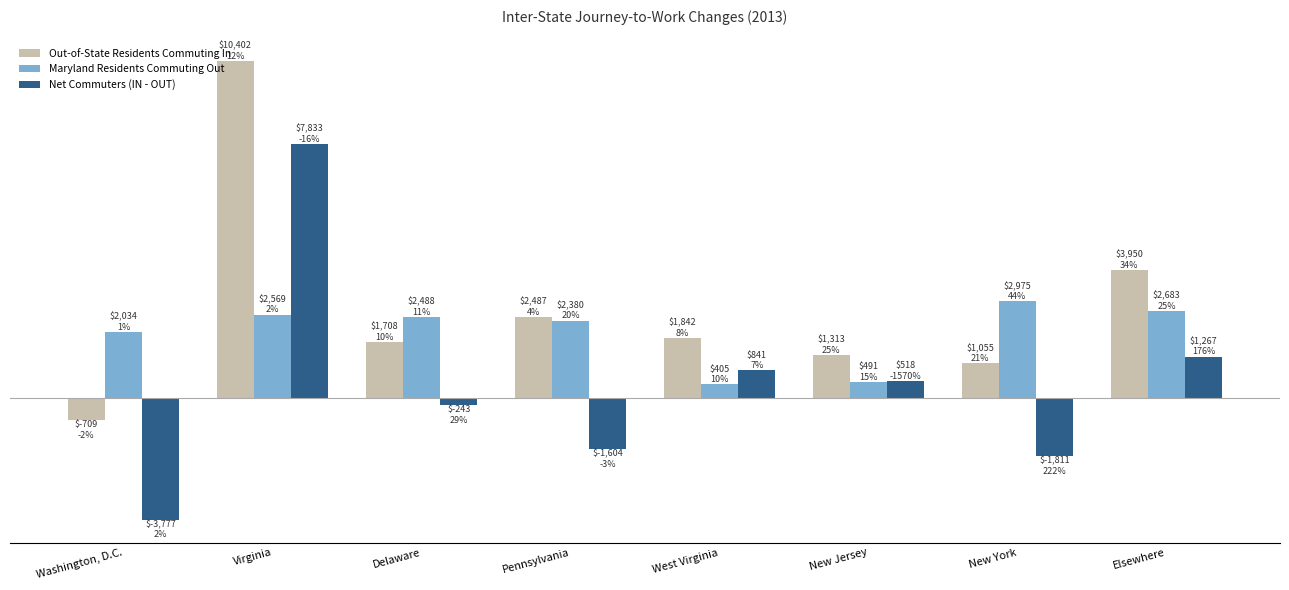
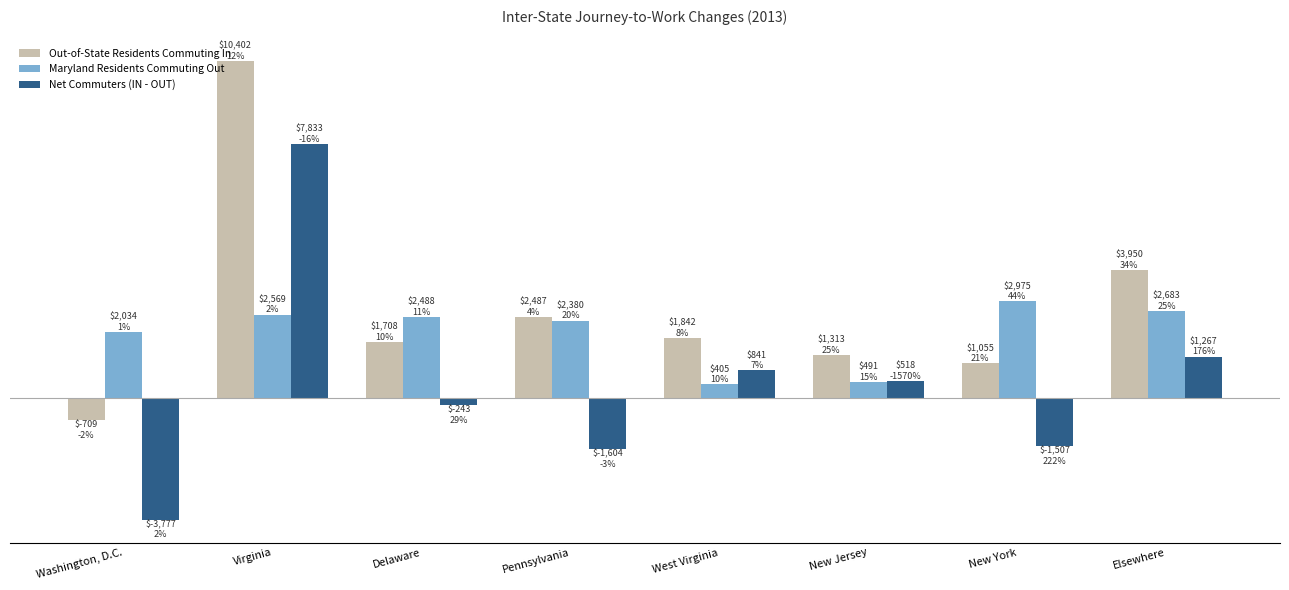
Net Commuters (IN - OUT), New York: $-1,811 -> $-1,507
